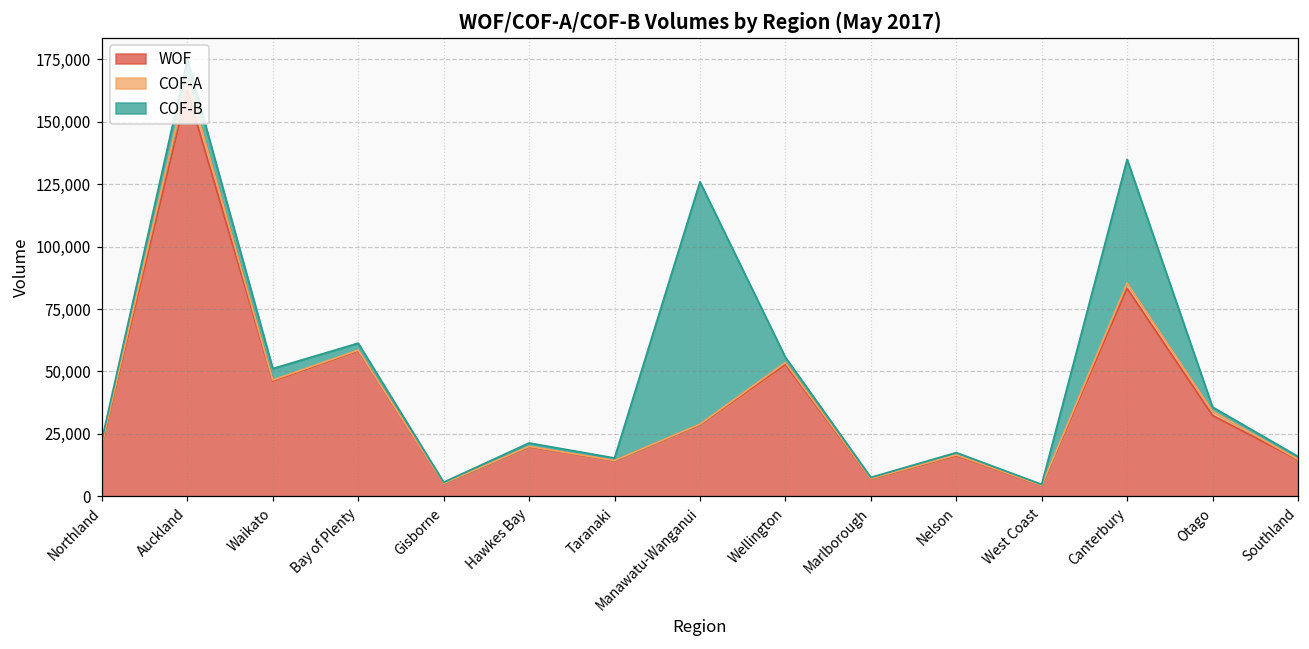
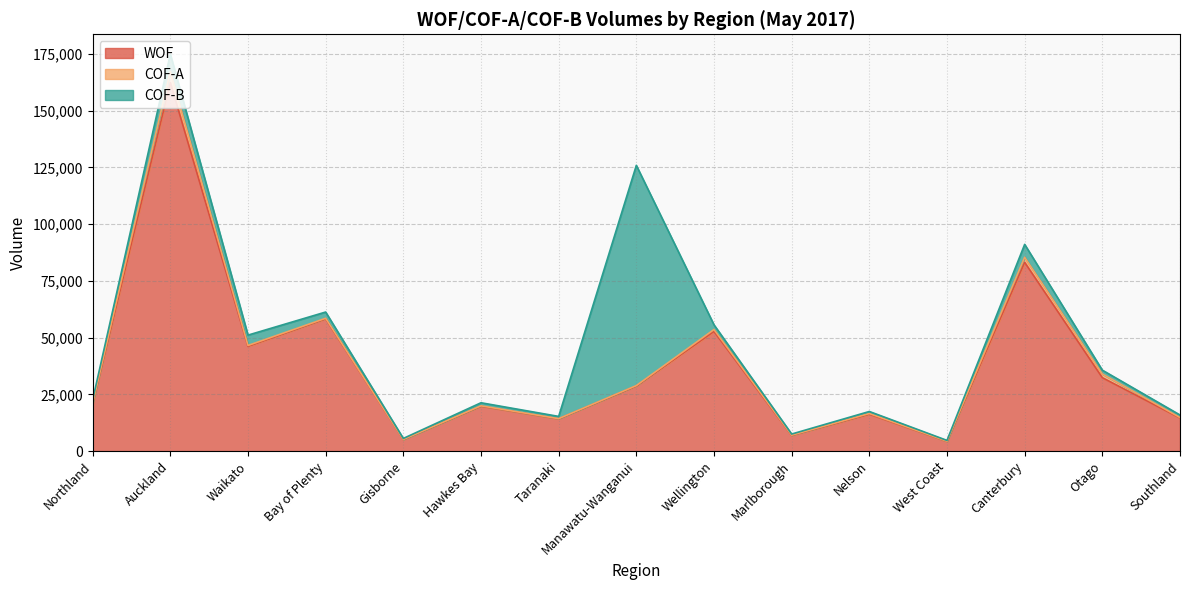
COF-B, Canterbury: 50,000 -> 6,000
